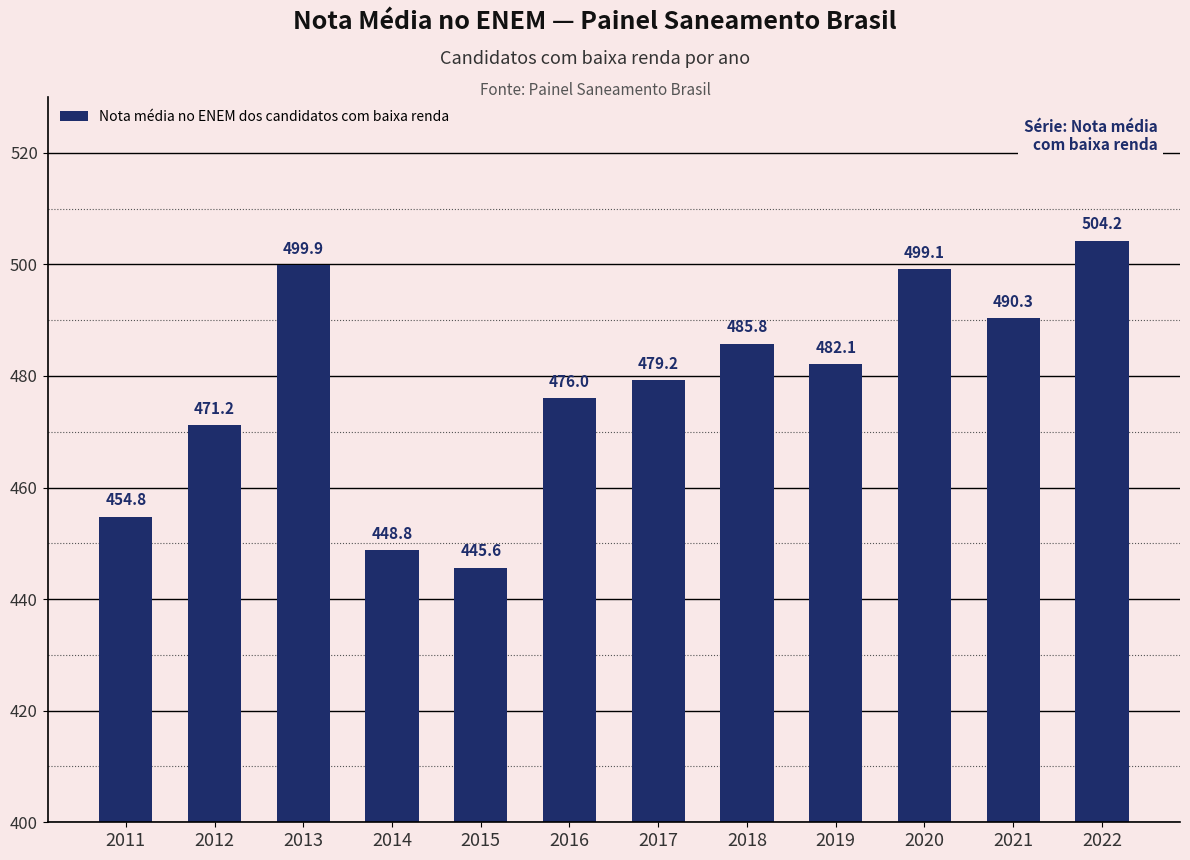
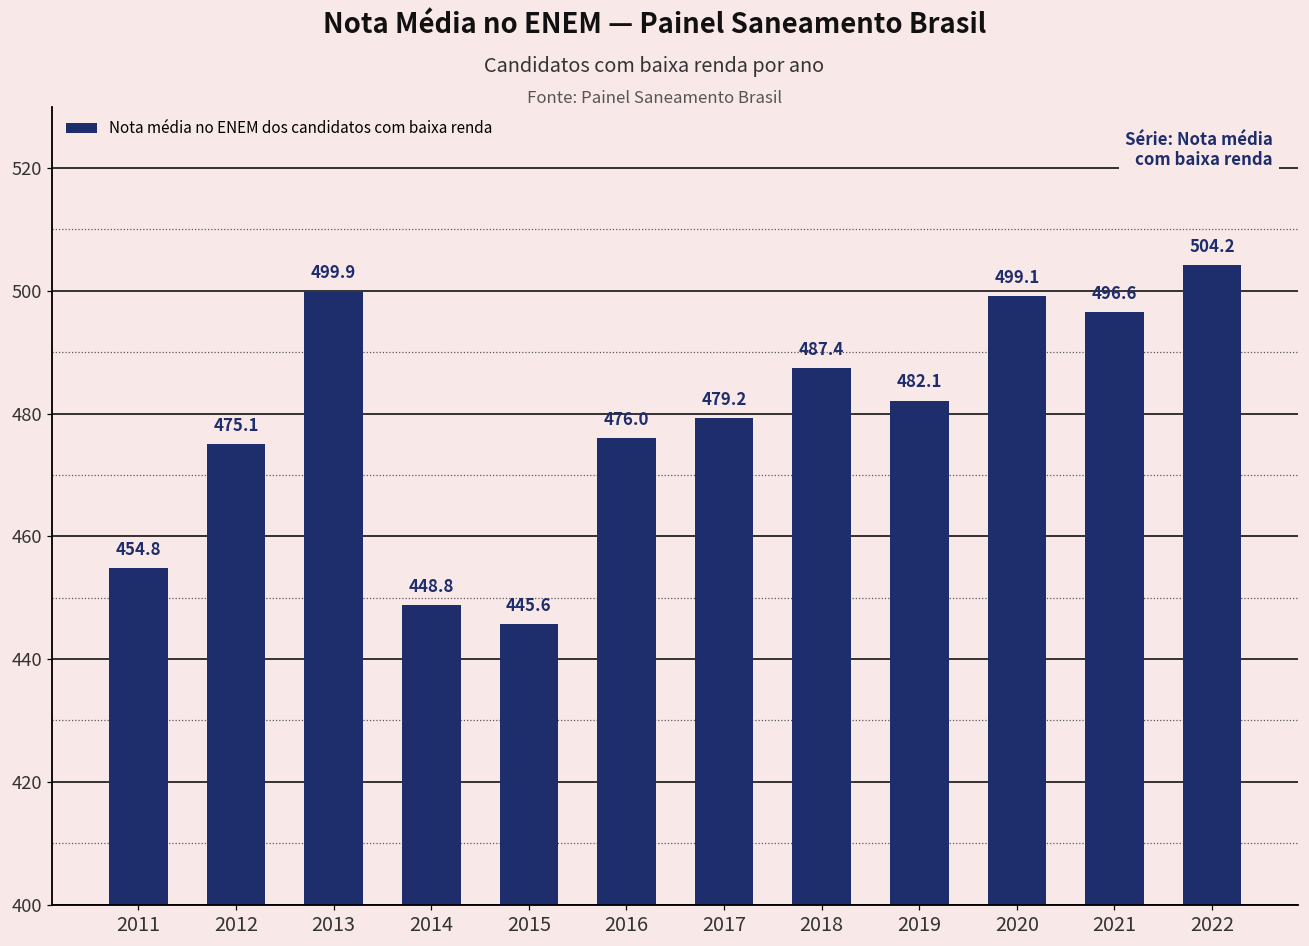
2012: 471.2 -> 475.1
2018: 485.8 -> 487.4
2021: 490.3 -> 496.6
